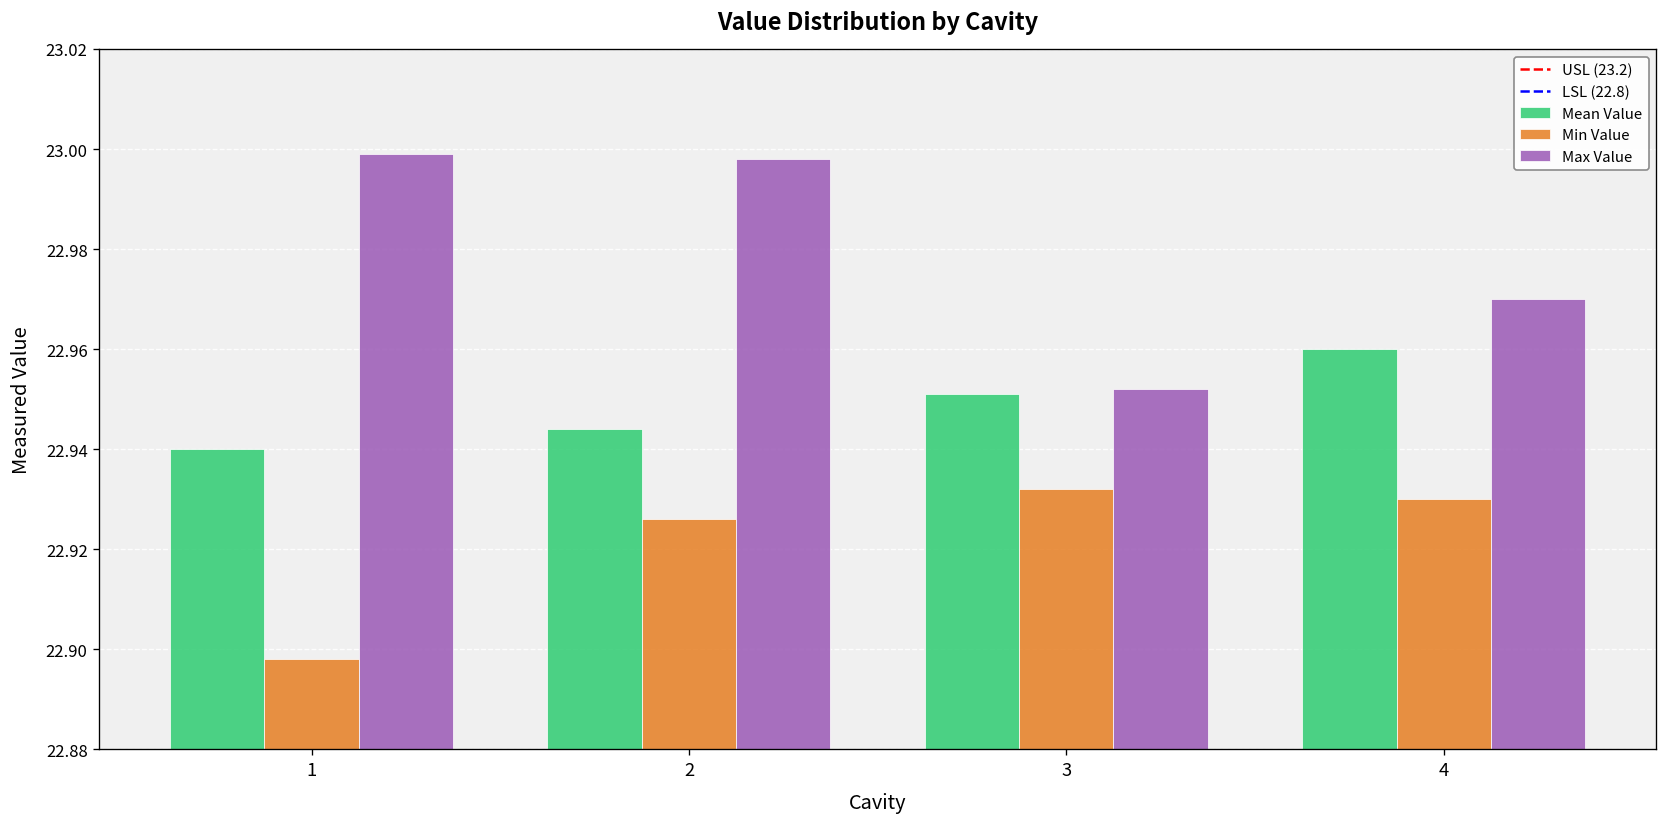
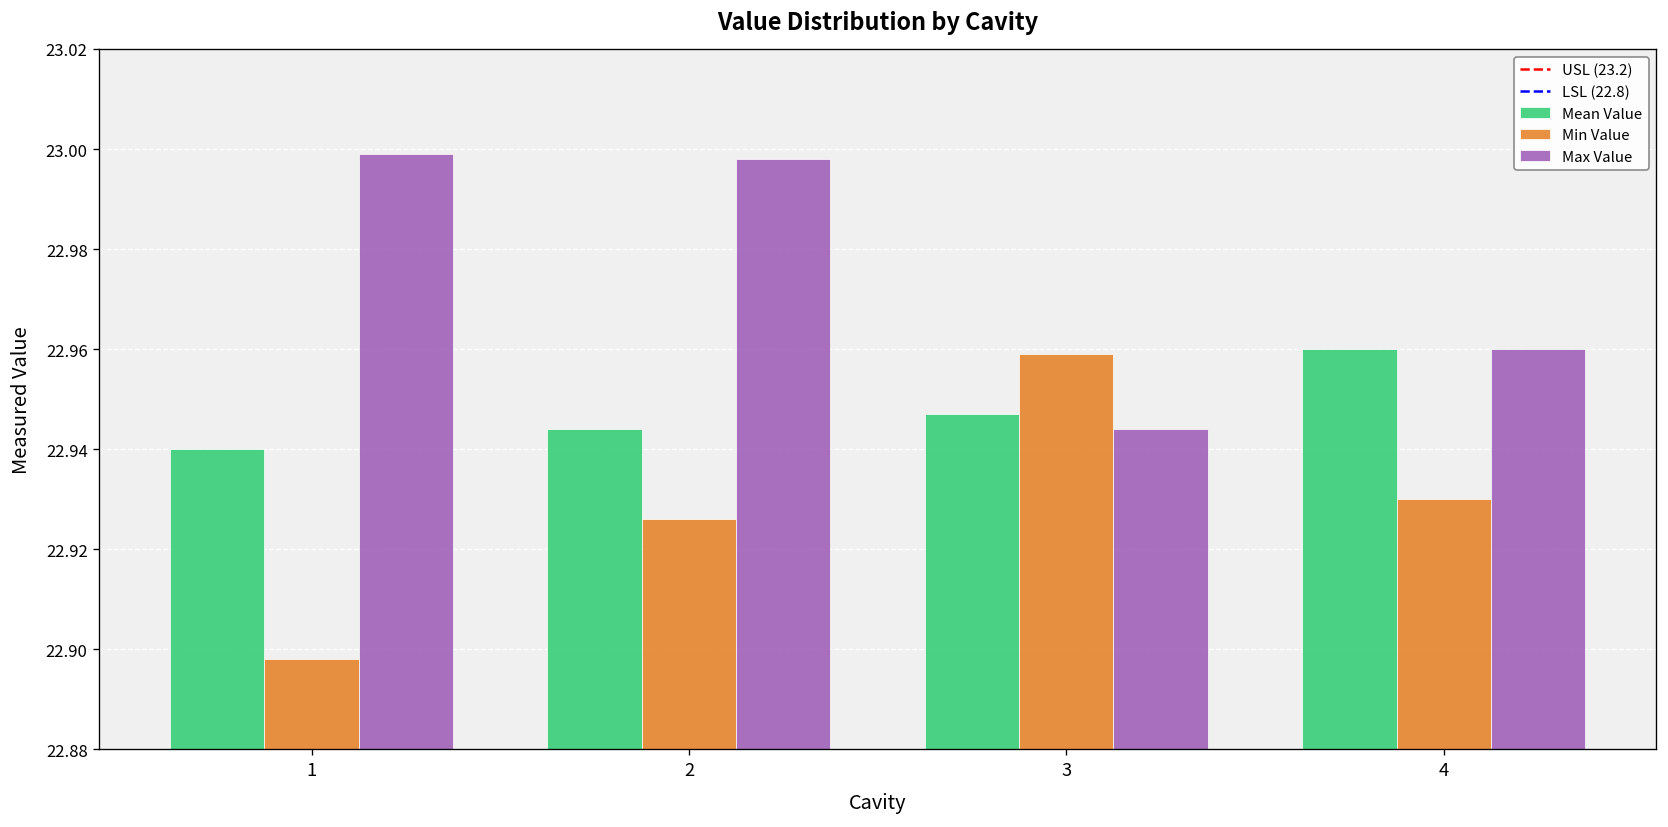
Mean Value, 3: 22.951 -> 22.947
Min Value, 3: 22.932 -> 22.959
Max Value, 3: 22.952 -> 22.944
Max Value, 4: 22.97 -> 22.96
